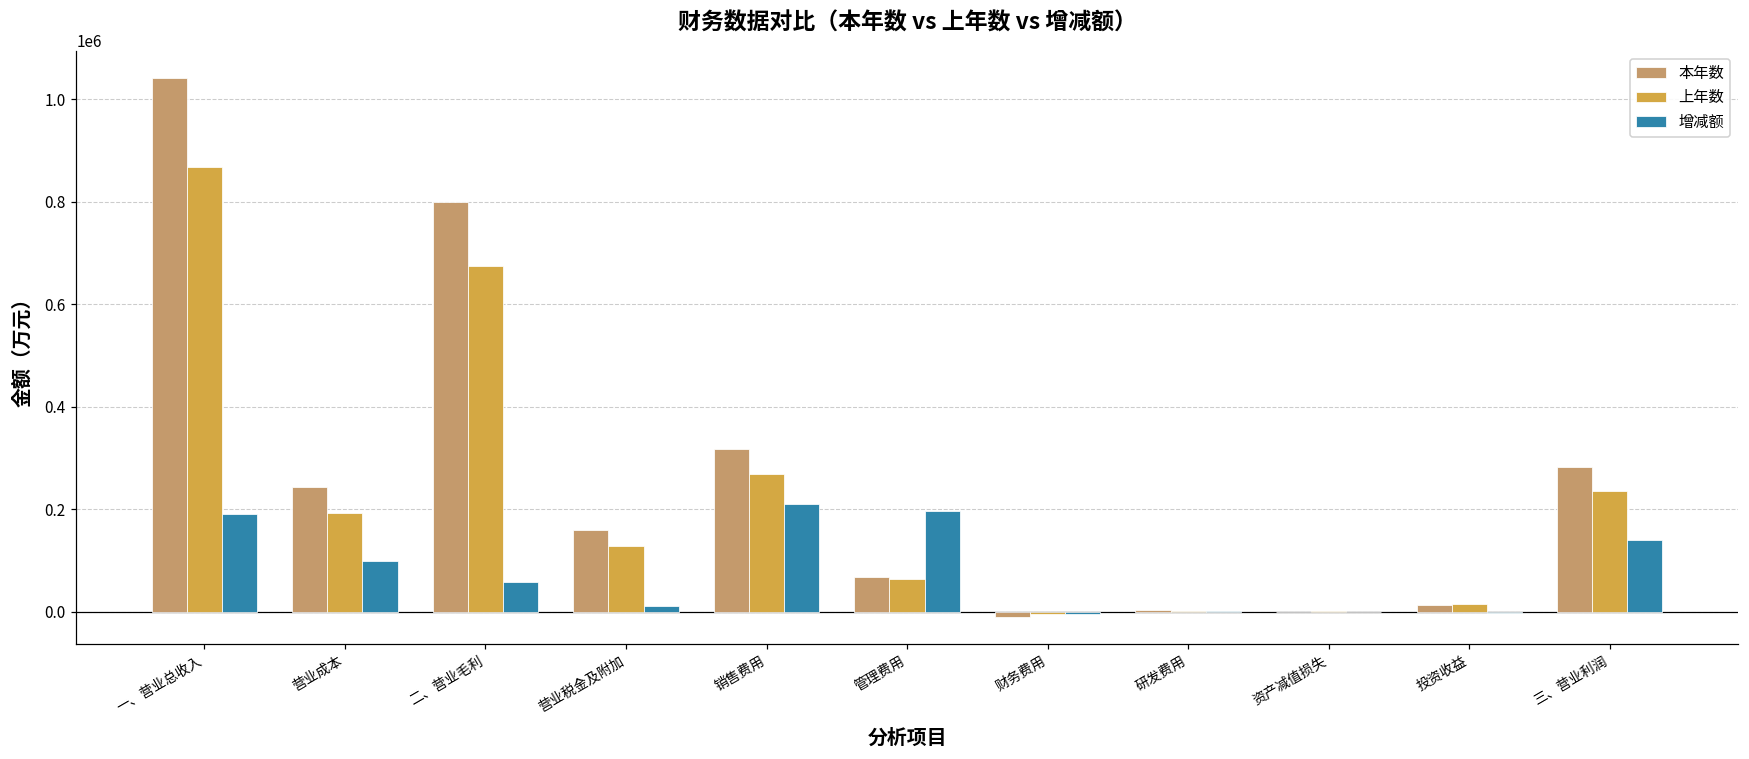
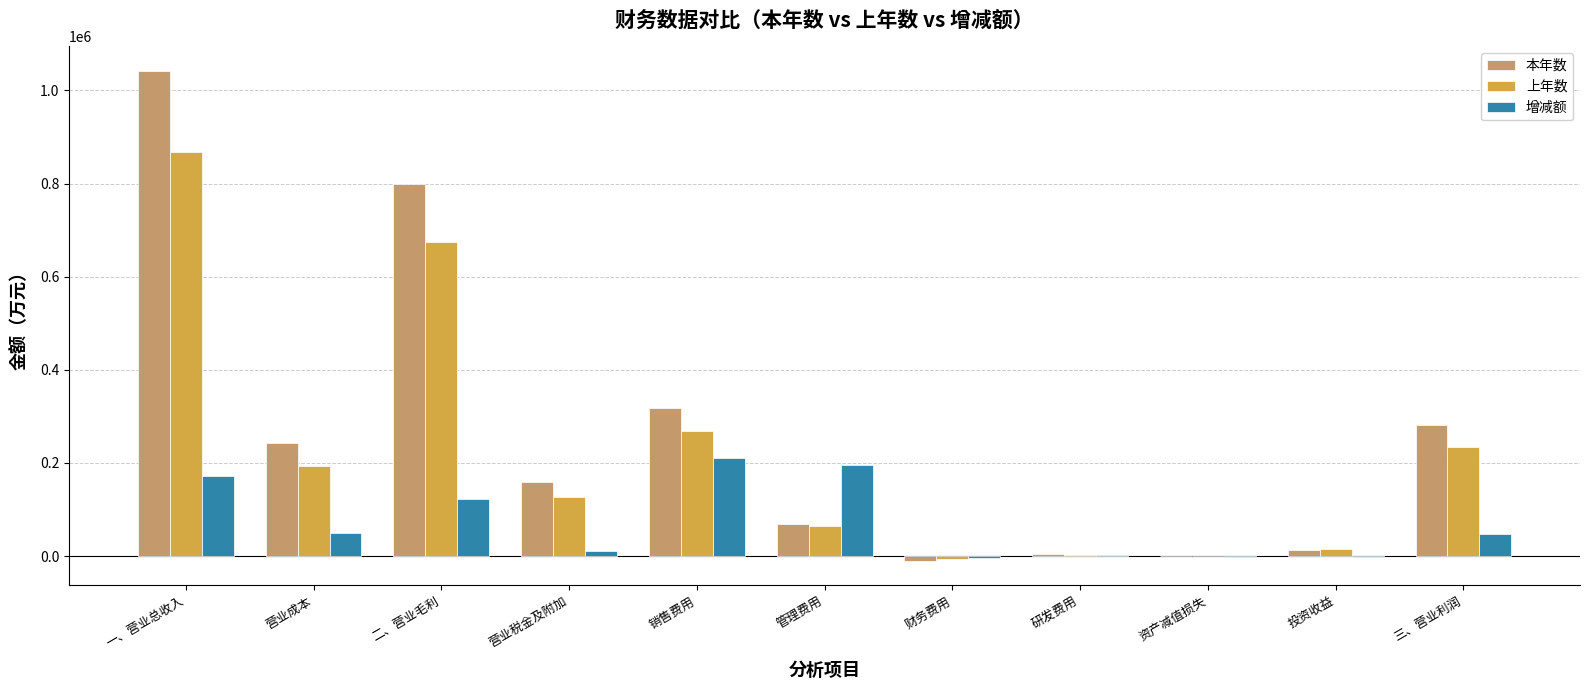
增减额, 一、营业总收入: 190000 -> 170000
增减额, 营业成本: 100000 -> 50000
增减额, 二、营业毛利: 60000 -> 120000
增减额, 三、营业利润: 140000 -> 50000
